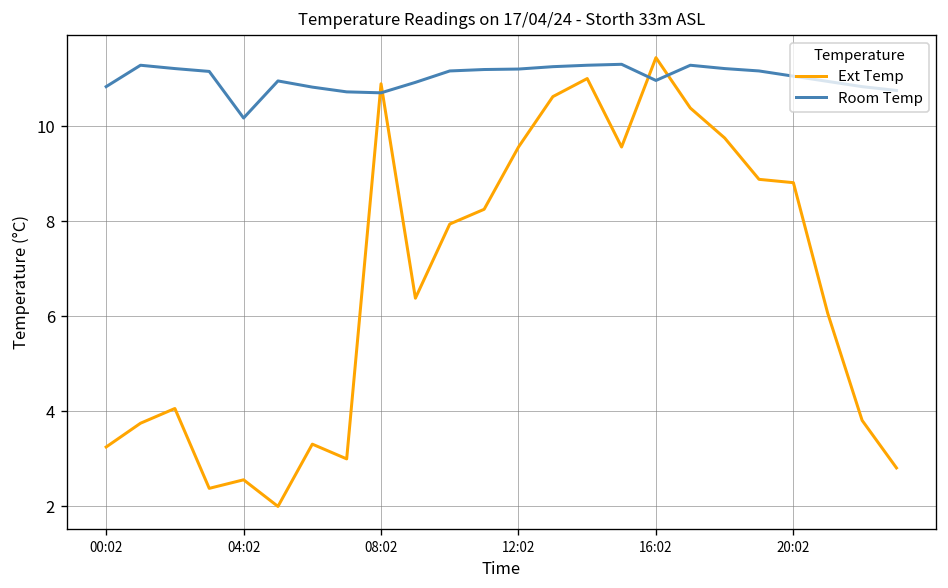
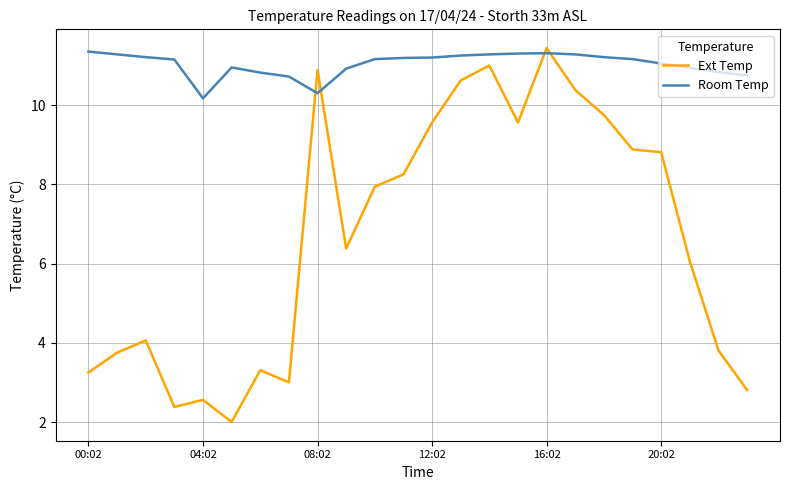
Room Temp, 00:02: 10.8 -> 11.4
Room Temp, 08:02: 10.7 -> 10.3
Room Temp, 16:02: 11.0 -> 11.3
